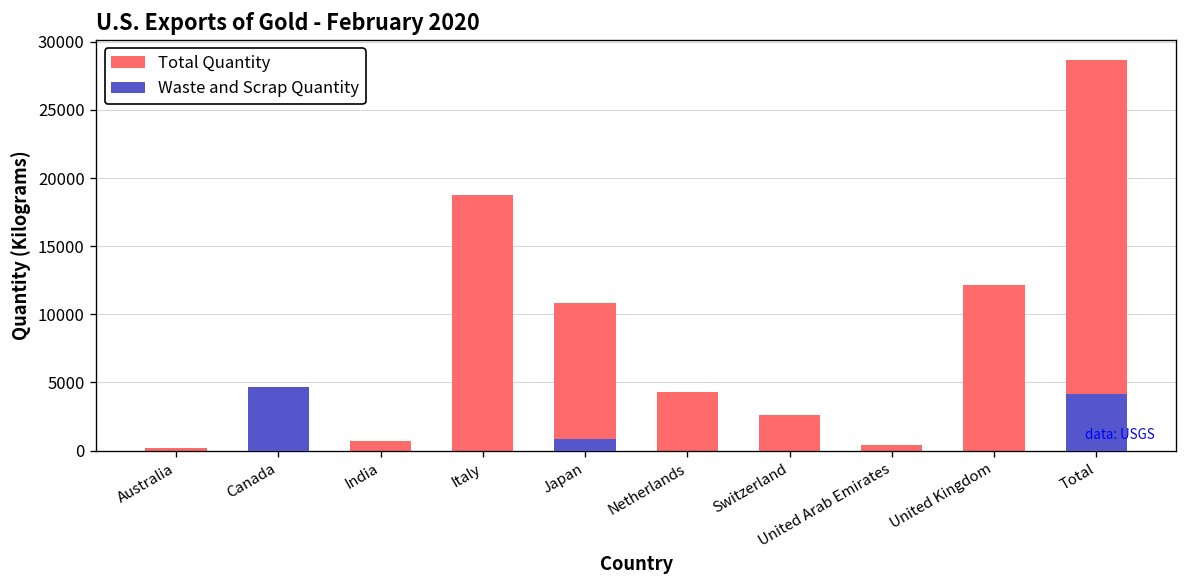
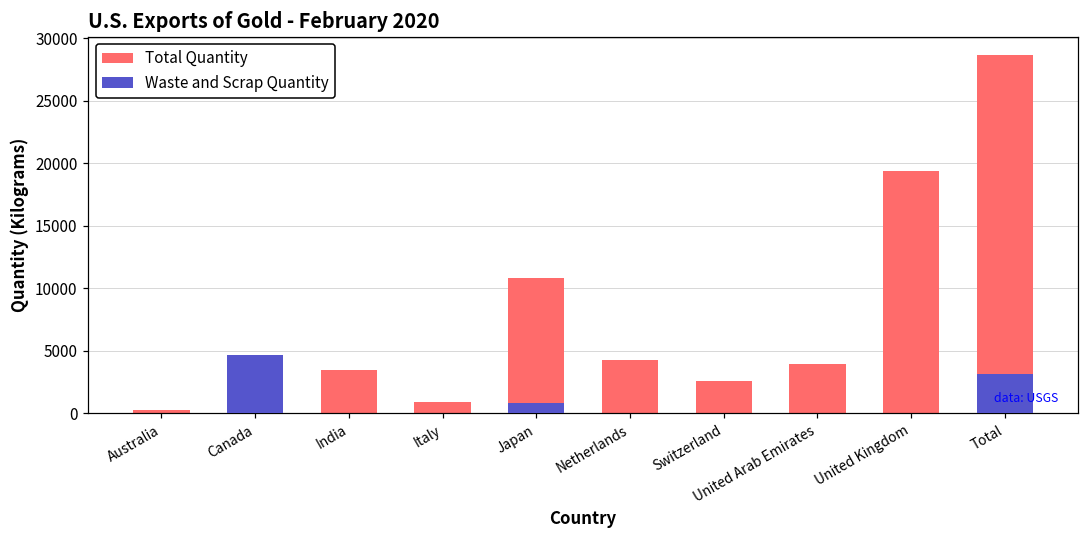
Total Quantity, India: 700 -> 3400
Total Quantity, Italy: 18800 -> 800
Total Quantity, United Arab Emirates: 400 -> 3900
Total Quantity, United Kingdom: 12200 -> 19400
Waste and Scrap Quantity, Total: 4100 -> 3100
